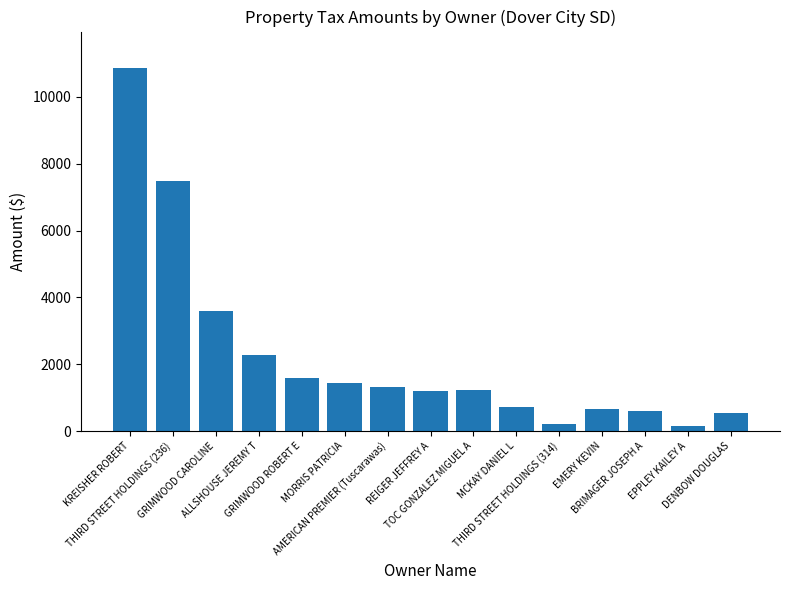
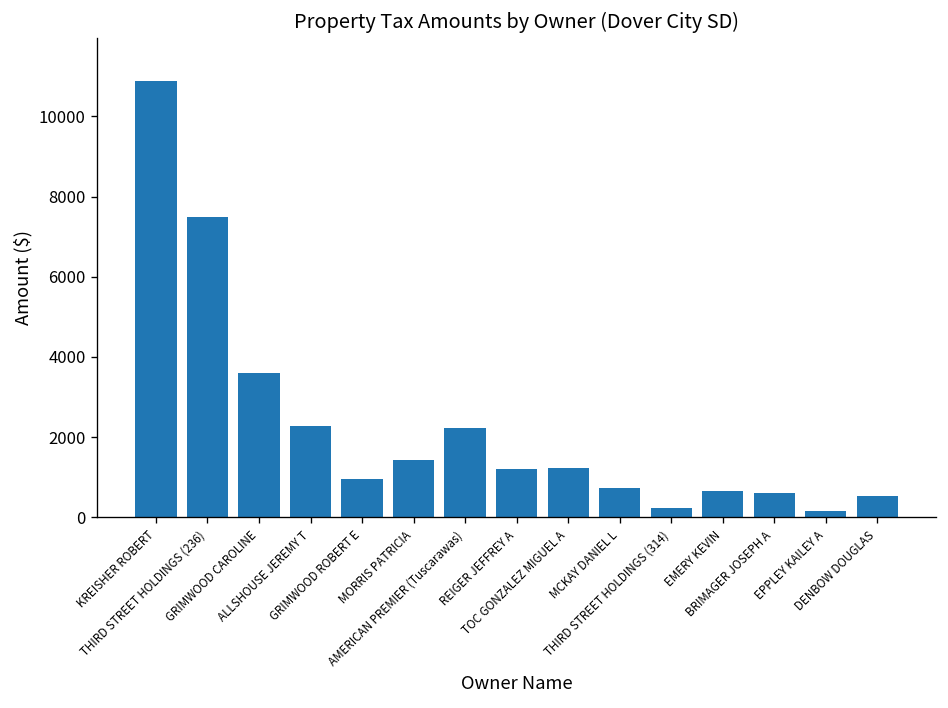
GRIMWOOD ROBERT E: 1600 -> 1000
AMERICAN PREMIER (Tuscarawas): 1300 -> 2200
